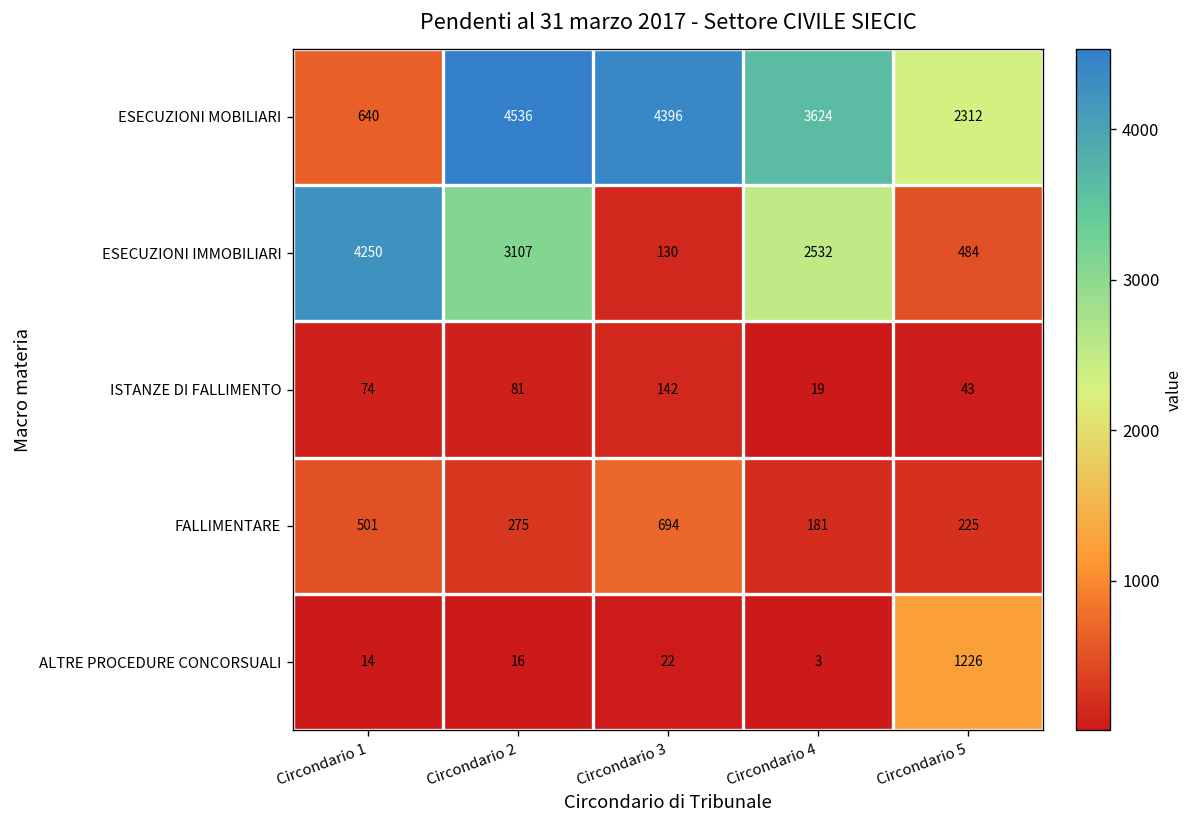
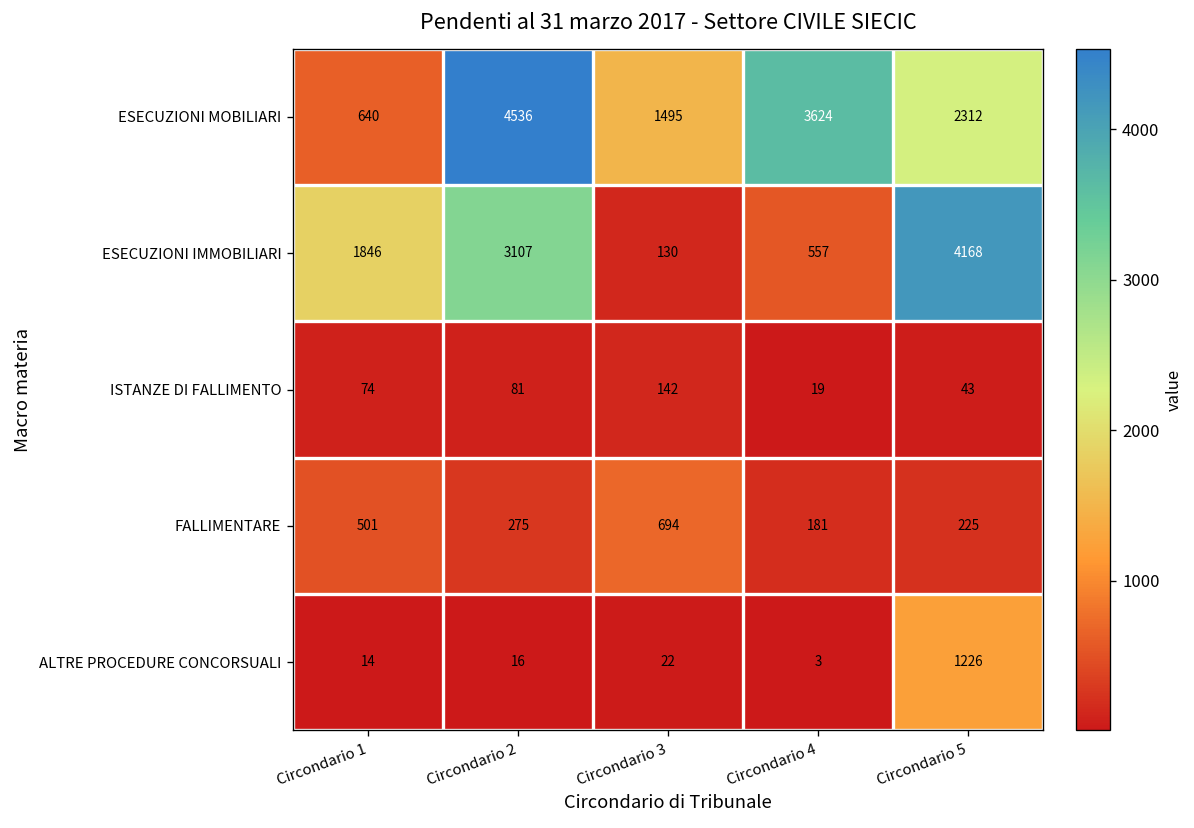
ESECUZIONI MOBILIARI, Circondario 3: 4396 -> 1495
ESECUZIONI IMMOBILIARI, Circondario 1: 4250 -> 1846
ESECUZIONI IMMOBILIARI, Circondario 4: 2532 -> 557
ESECUZIONI IMMOBILIARI, Circondario 5: 484 -> 4168
